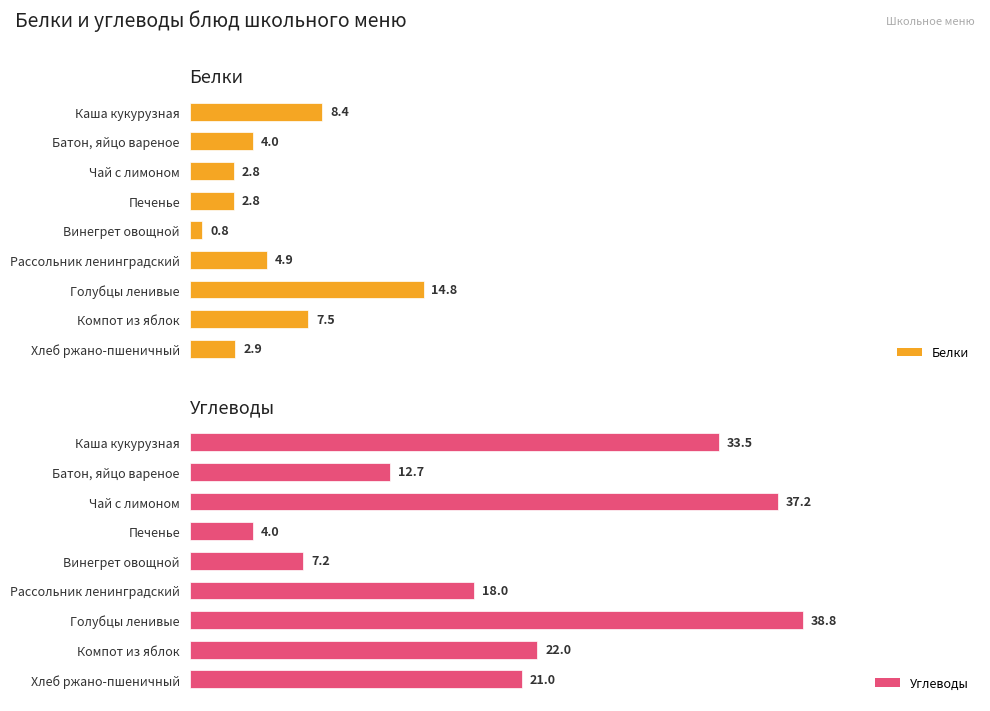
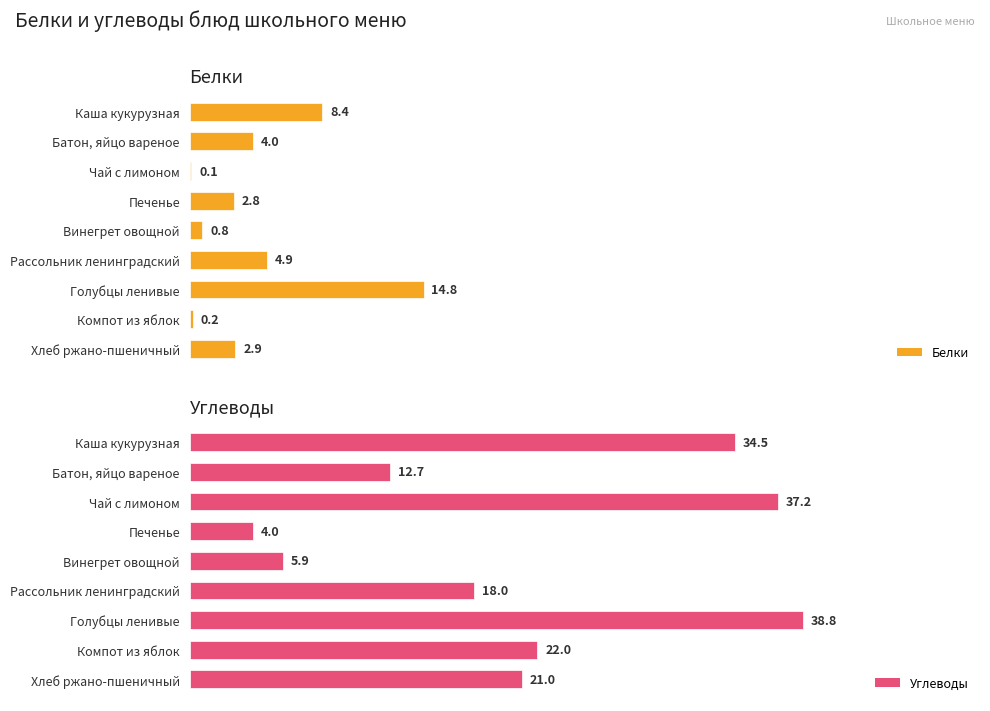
Белки, Чай с лимоном: 2.8 -> 0.1
Белки, Компот из яблок: 7.5 -> 0.2
Углеводы, Каша кукурузная: 33.5 -> 34.5
Углеводы, Винегрет овощной: 7.2 -> 5.9
